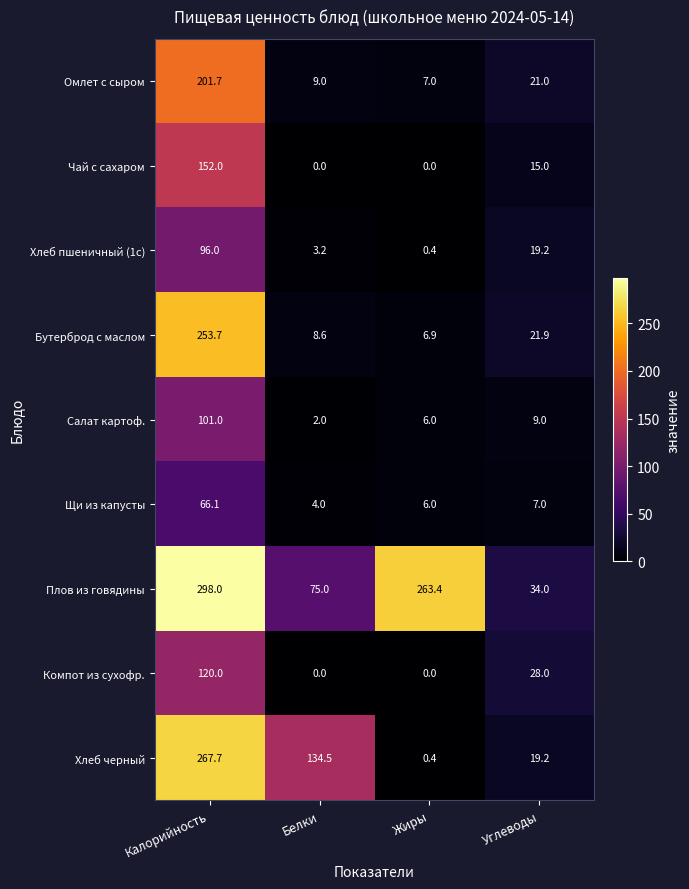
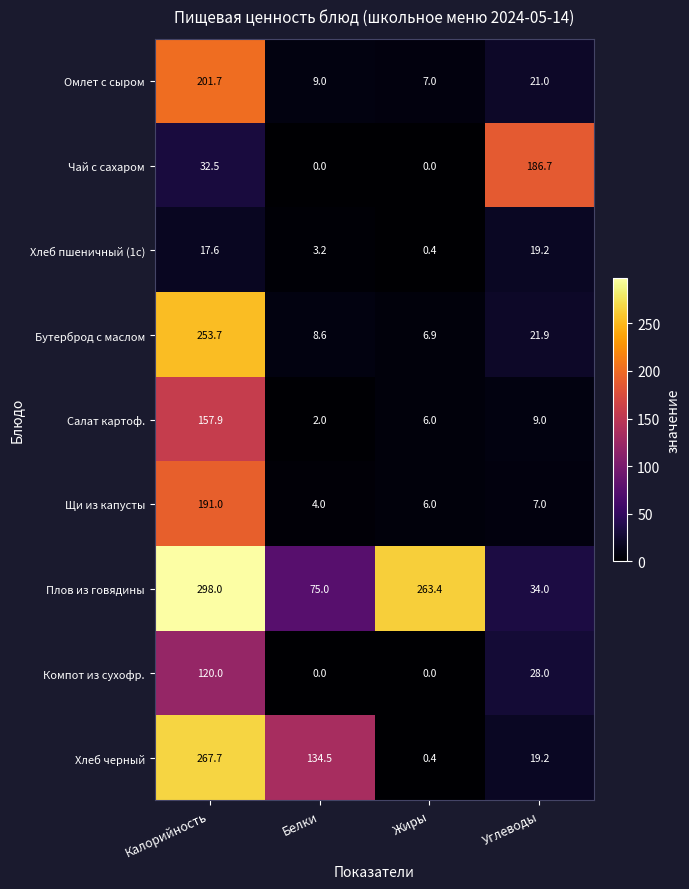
Чай с сахаром, Калорийность: 152.0 -> 32.5
Чай с сахаром, Углеводы: 15.0 -> 186.7
Хлеб пшеничный (1с), Калорийность: 96.0 -> 17.6
Салат картоф., Калорийность: 101.0 -> 157.9
Щи из капусты, Калорийность: 66.1 -> 191.0
